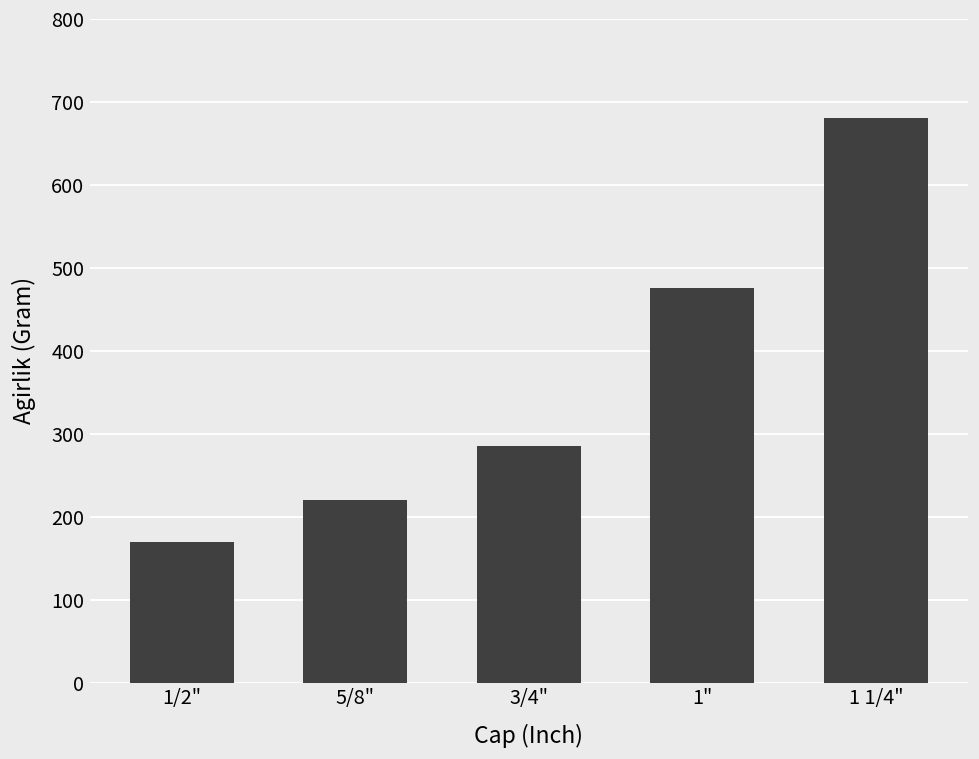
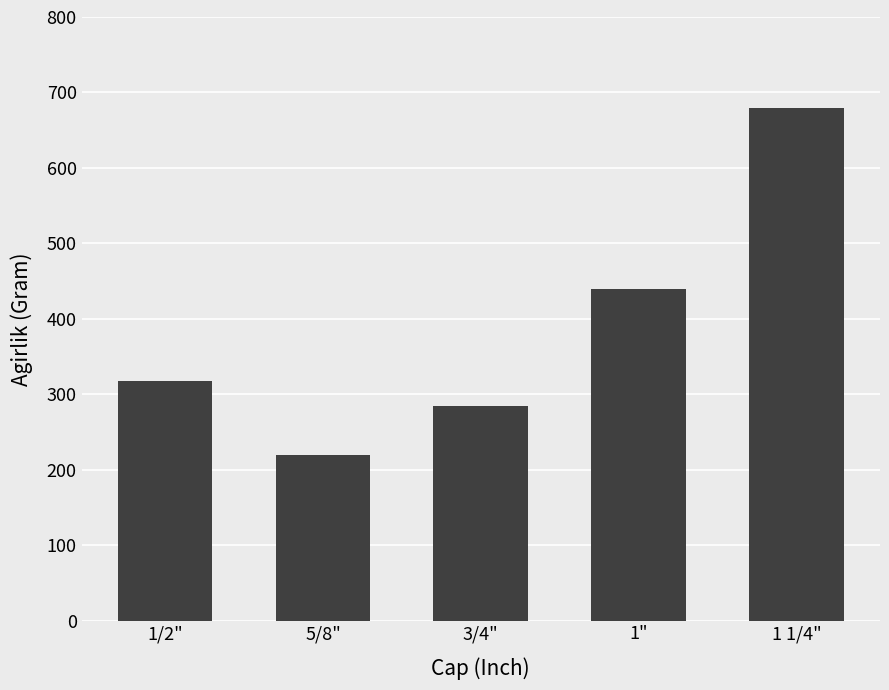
1/2": 170 -> 320
1": 480 -> 440
